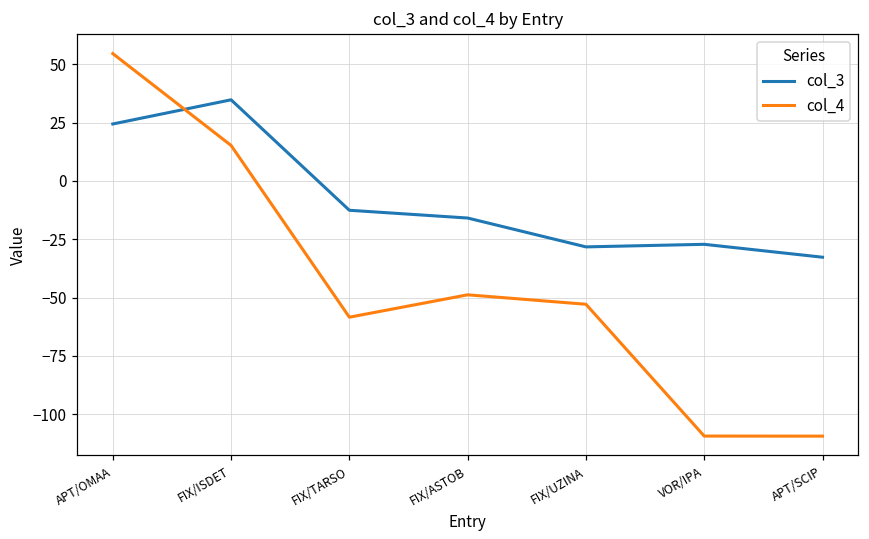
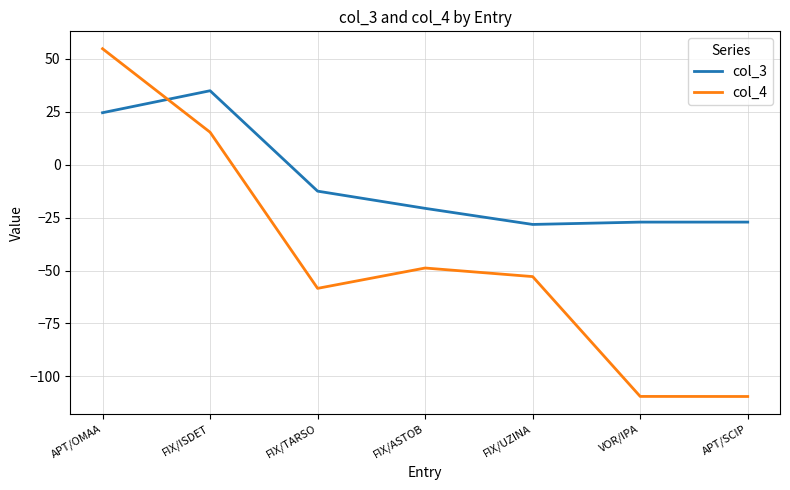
col_3, FIX/ASTOB: -16 -> -21
col_3, APT/SCIP: -33 -> -27
